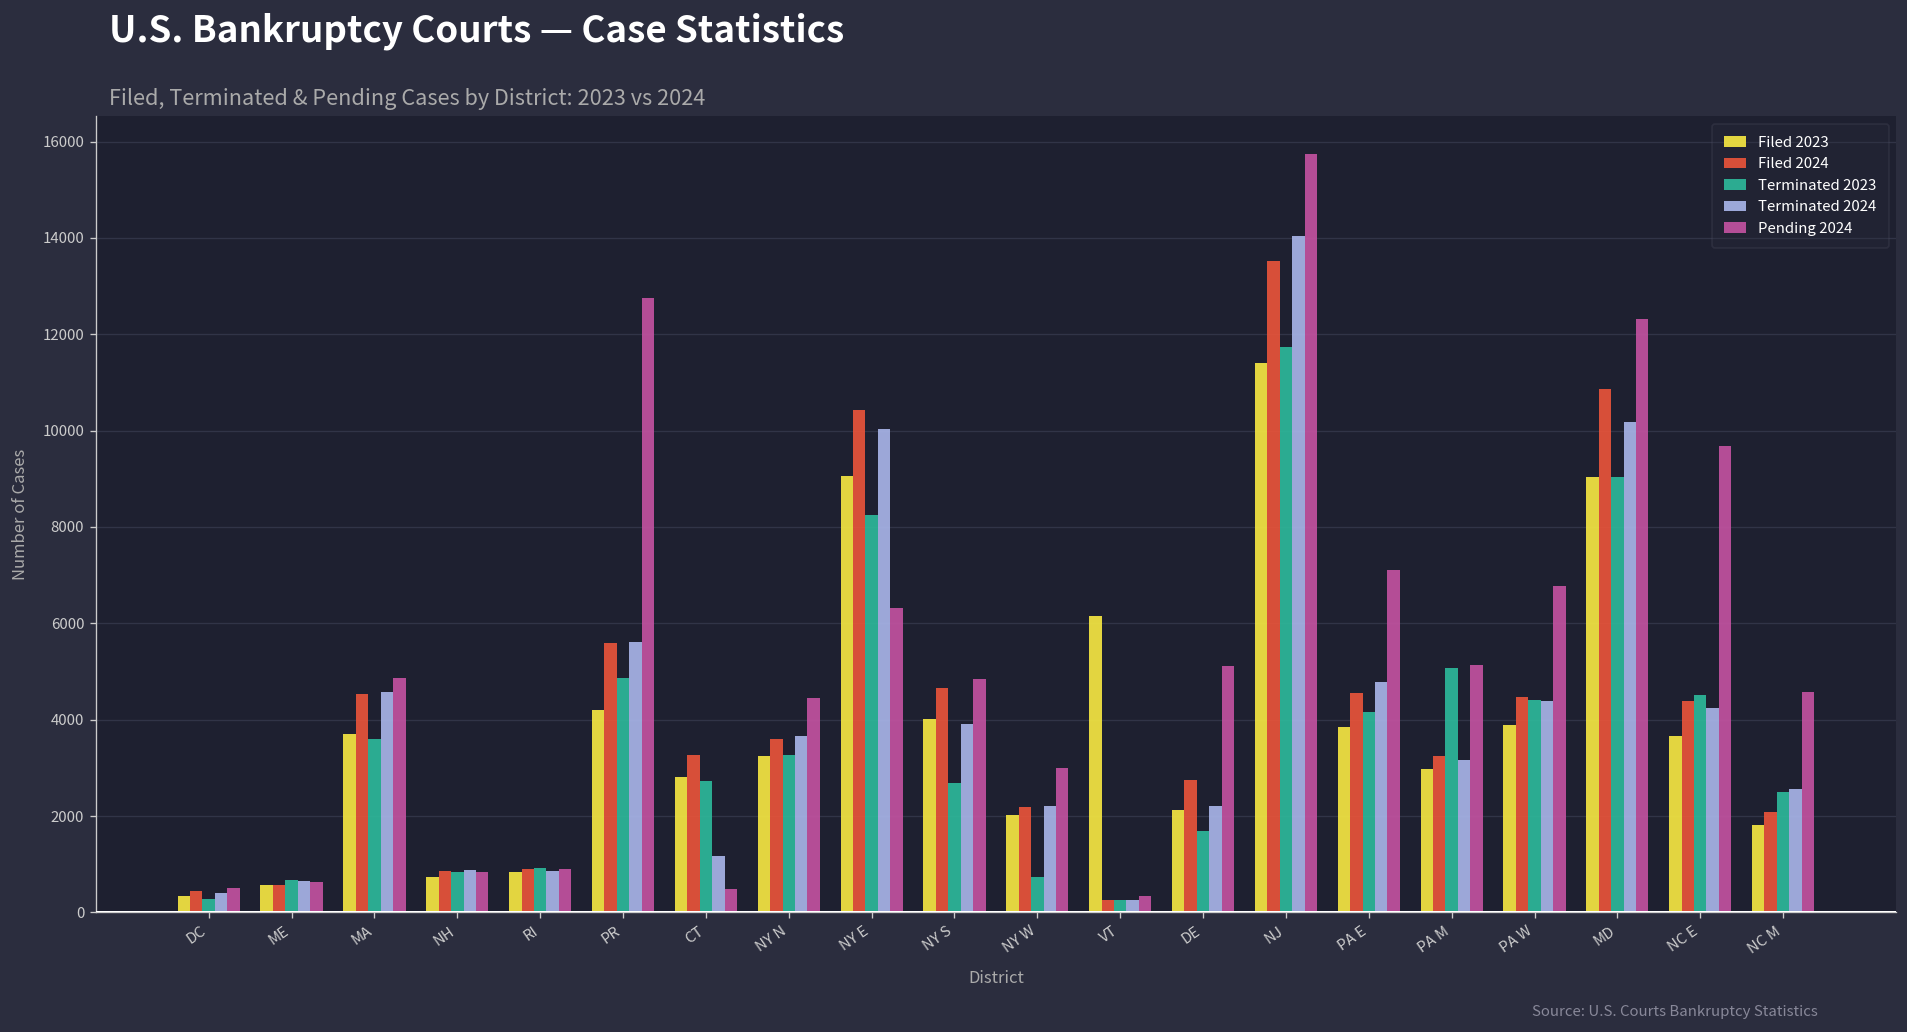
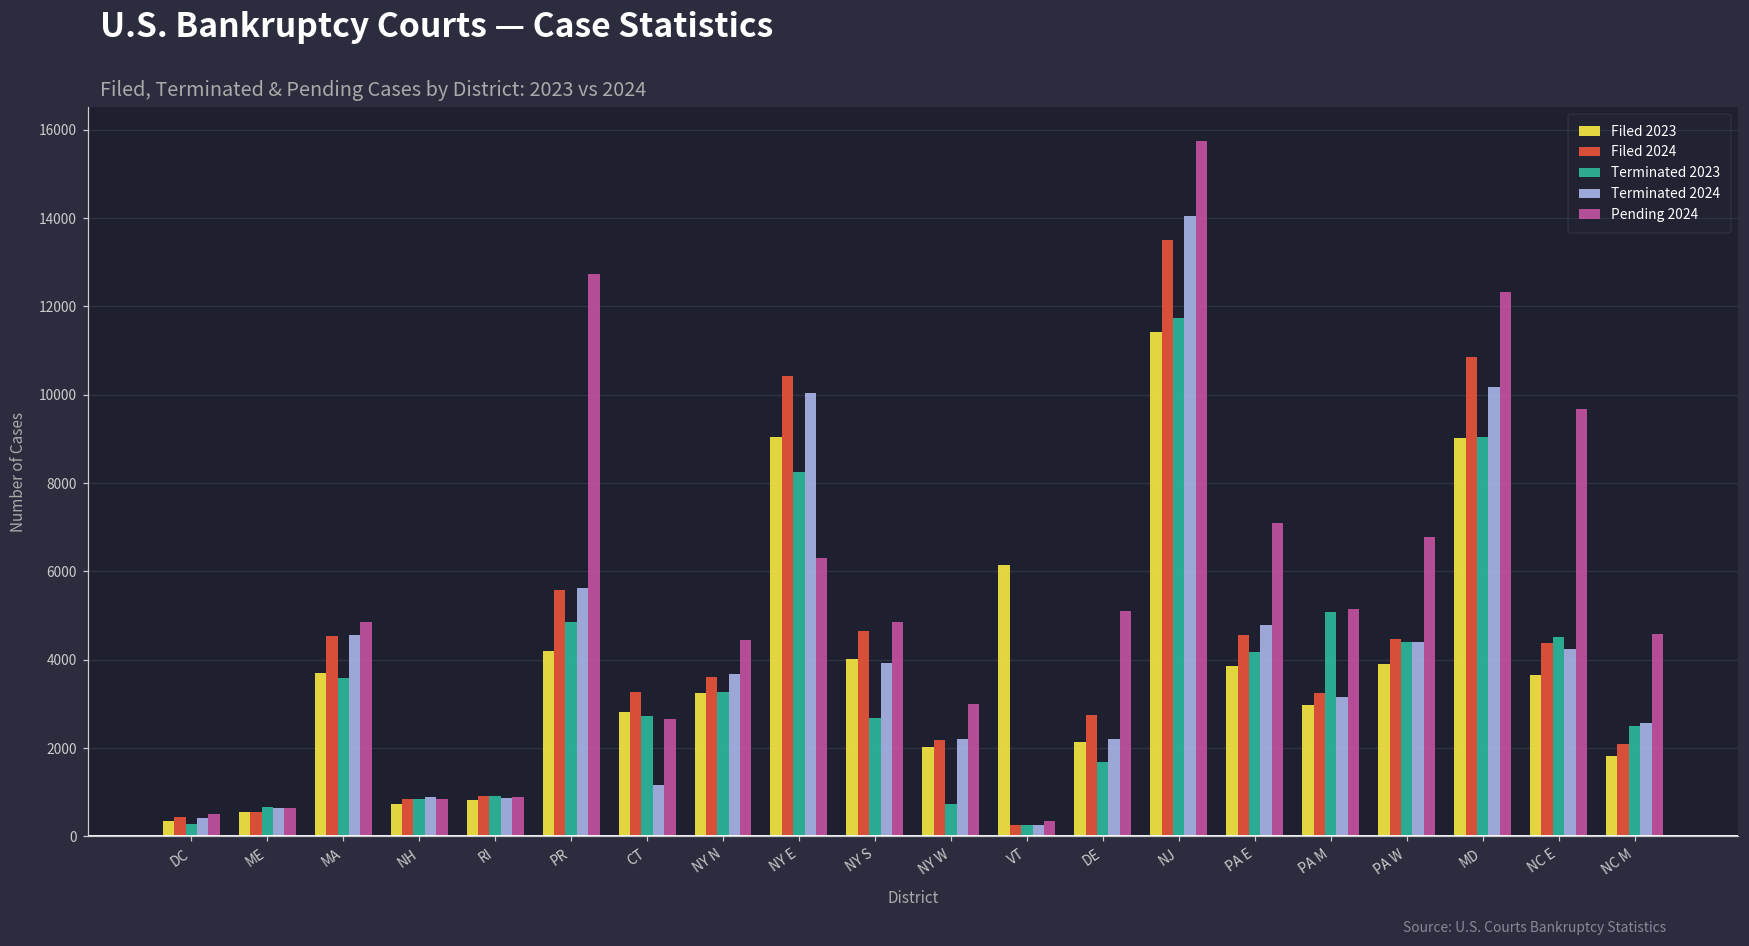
Pending 2024, CT: 500 -> 2700
